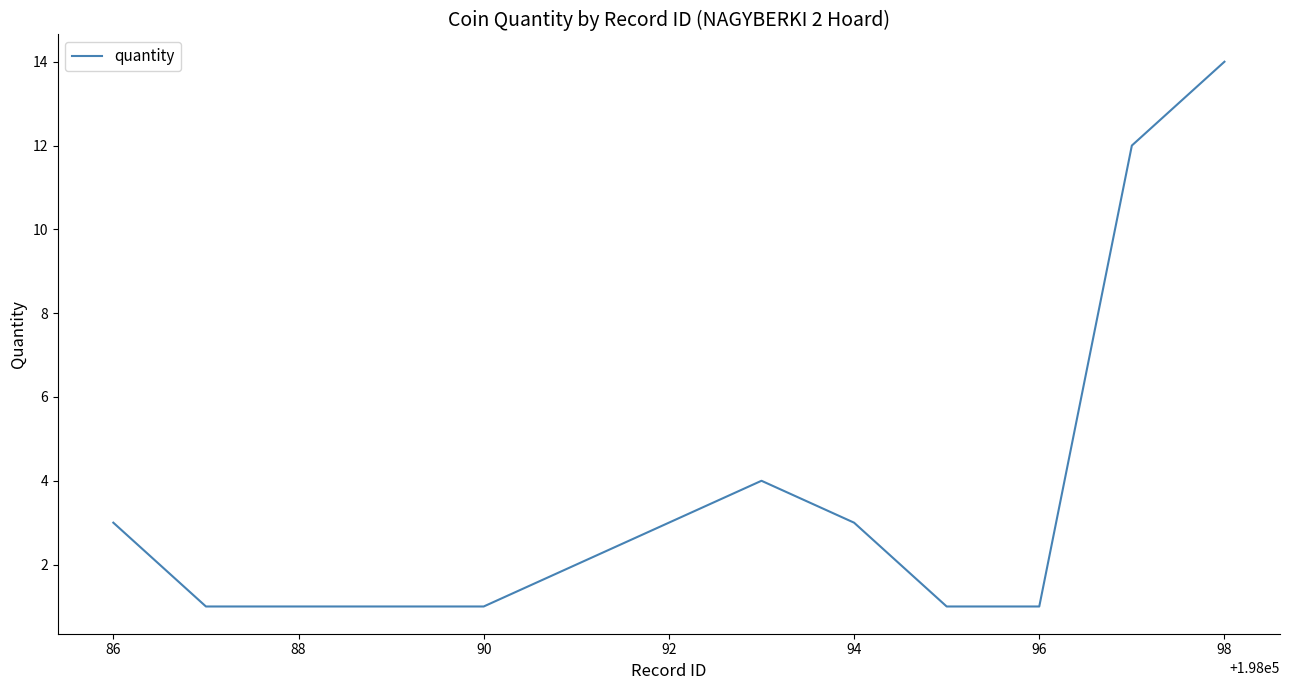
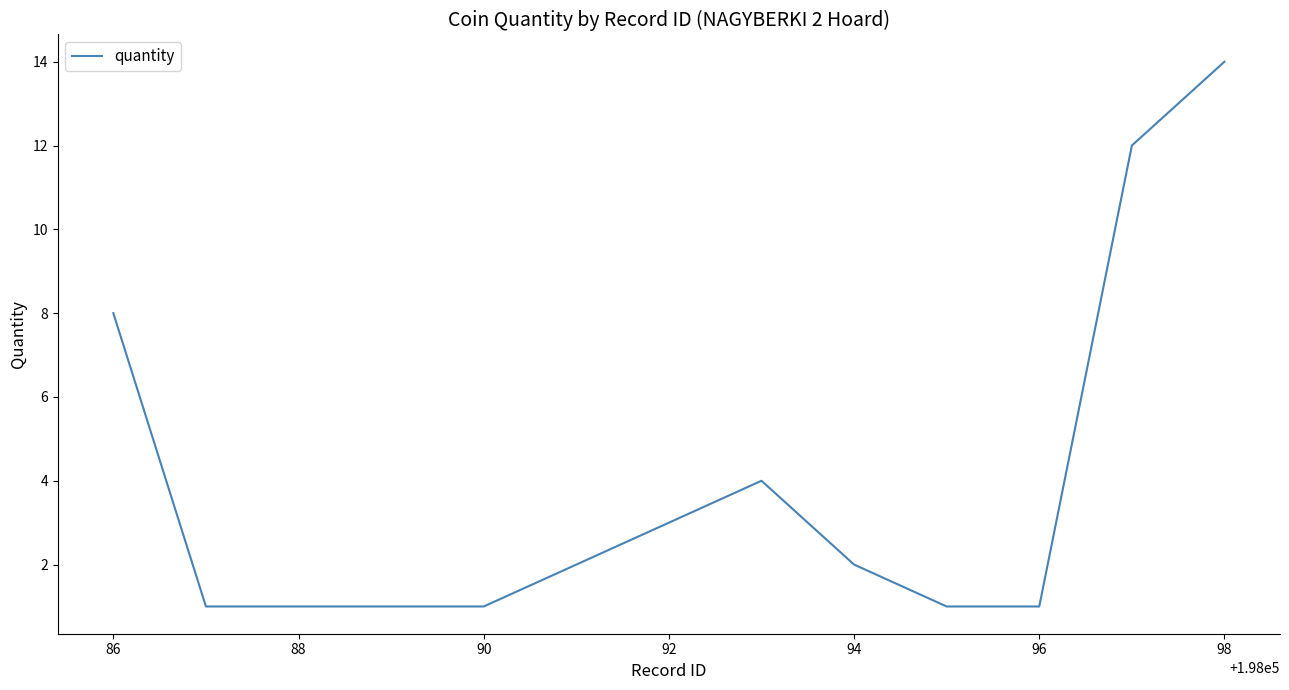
86: 3 -> 8
94: 3 -> 2
